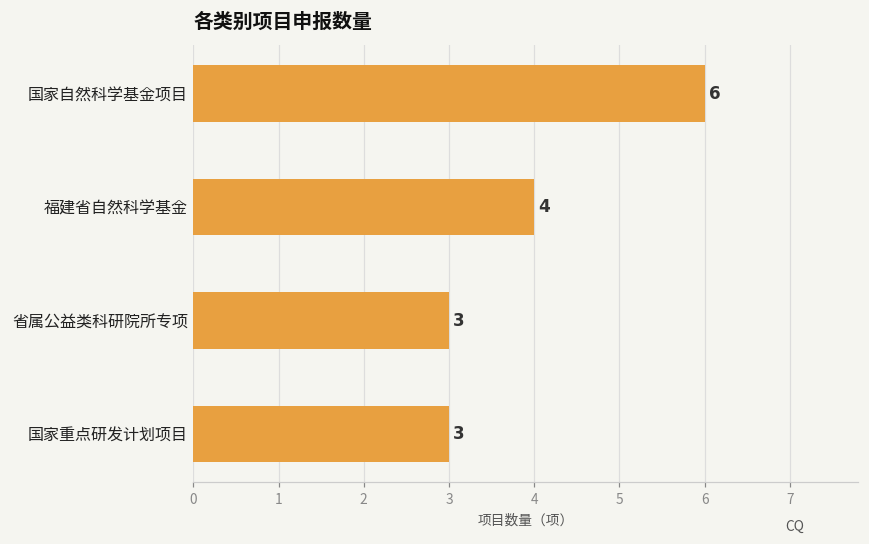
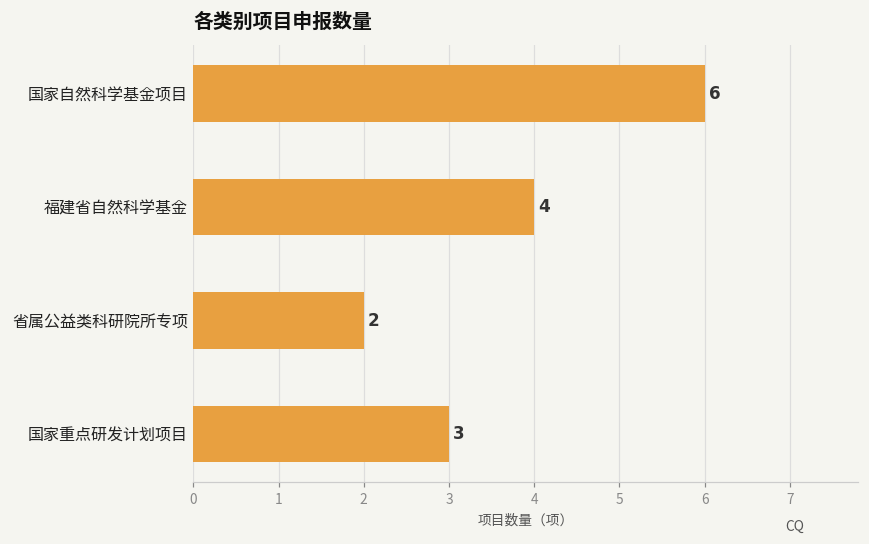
省属公益类科研院所专项: 3 -> 2
